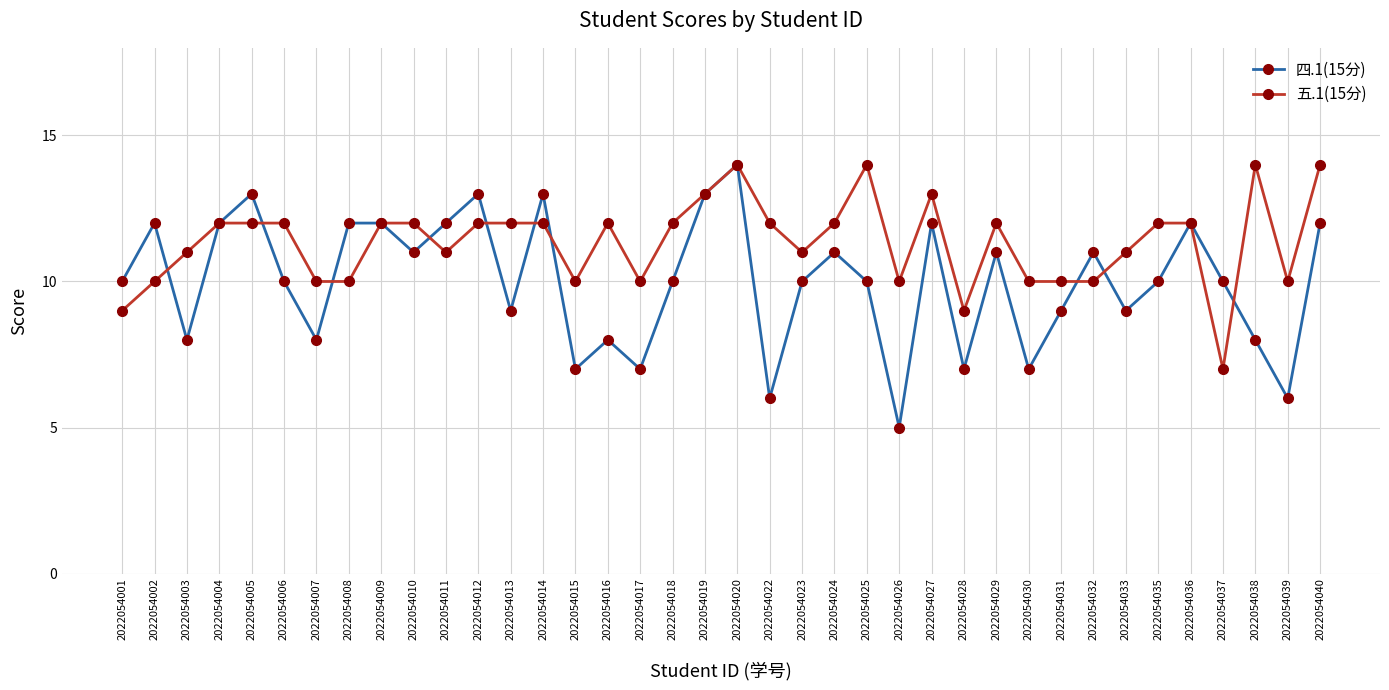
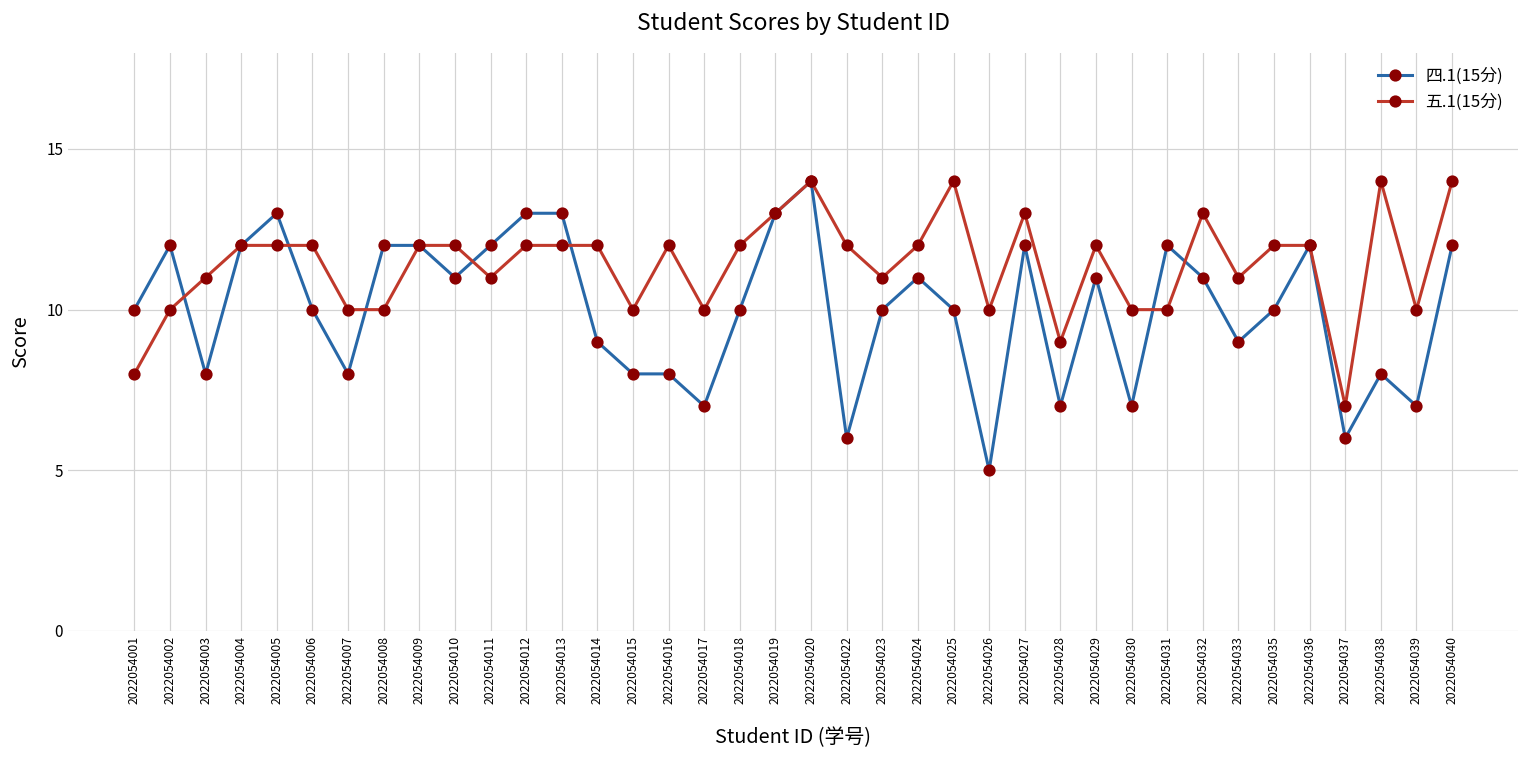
五.1(15分), 2022054001: 9 -> 8
四.1(15分), 2022054013: 9 -> 13
四.1(15分), 2022054014: 13 -> 9
四.1(15分), 2022054015: 7 -> 8
四.1(15分), 2022054031: 9 -> 12
五.1(15分), 2022054032: 10 -> 13
四.1(15分), 2022054037: 10 -> 6
四.1(15分), 2022054039: 6 -> 7
